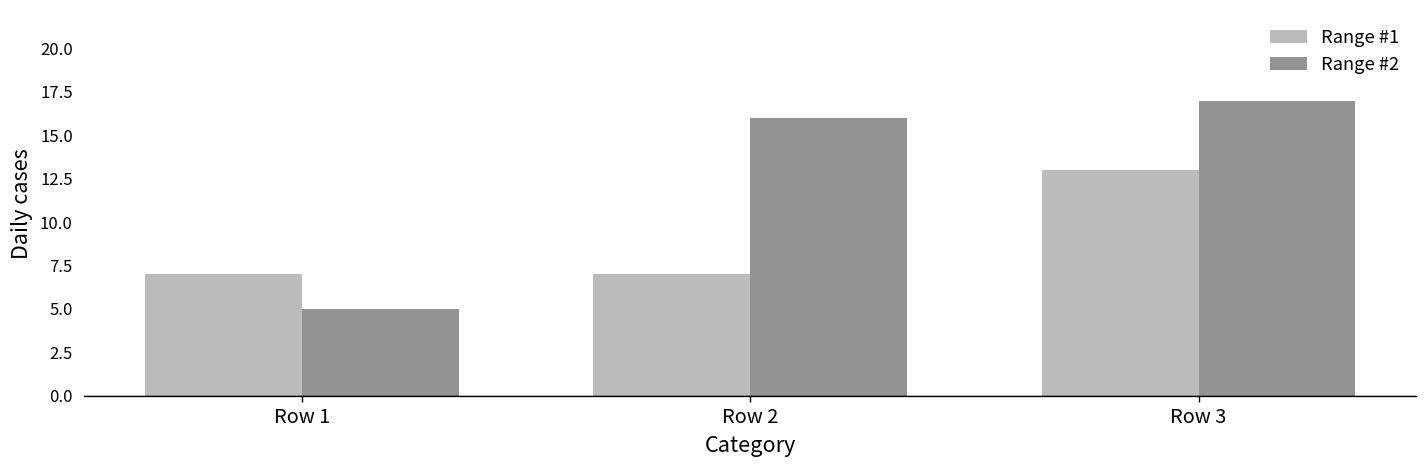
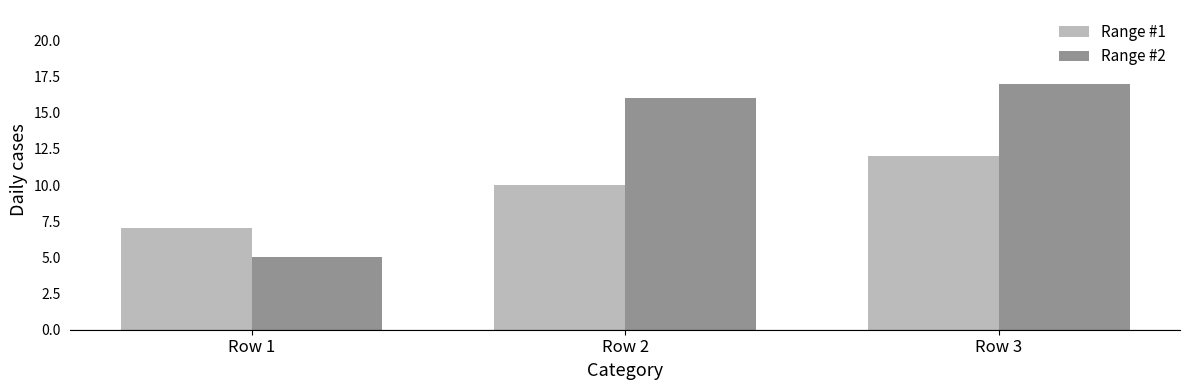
Range #1, Row 2: 7 -> 10
Range #1, Row 3: 13 -> 12
